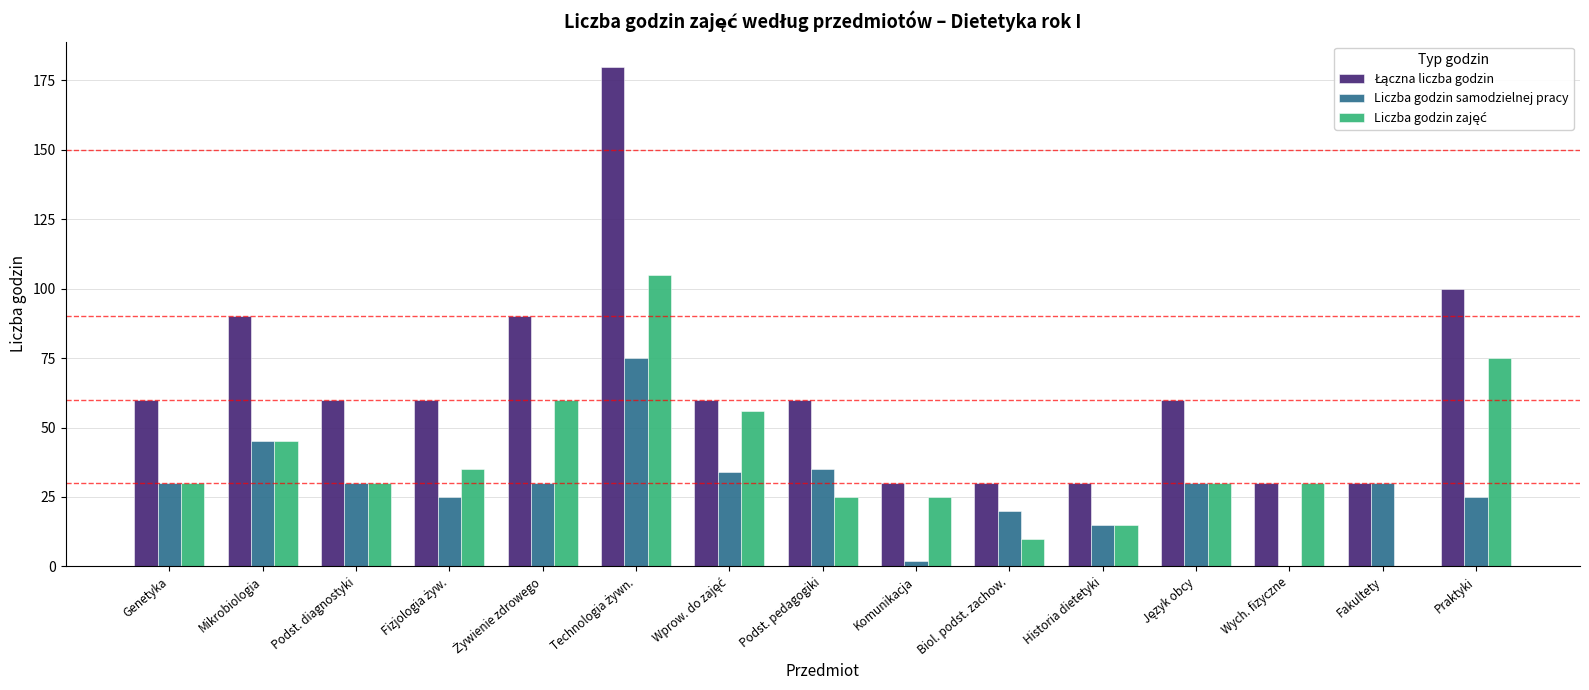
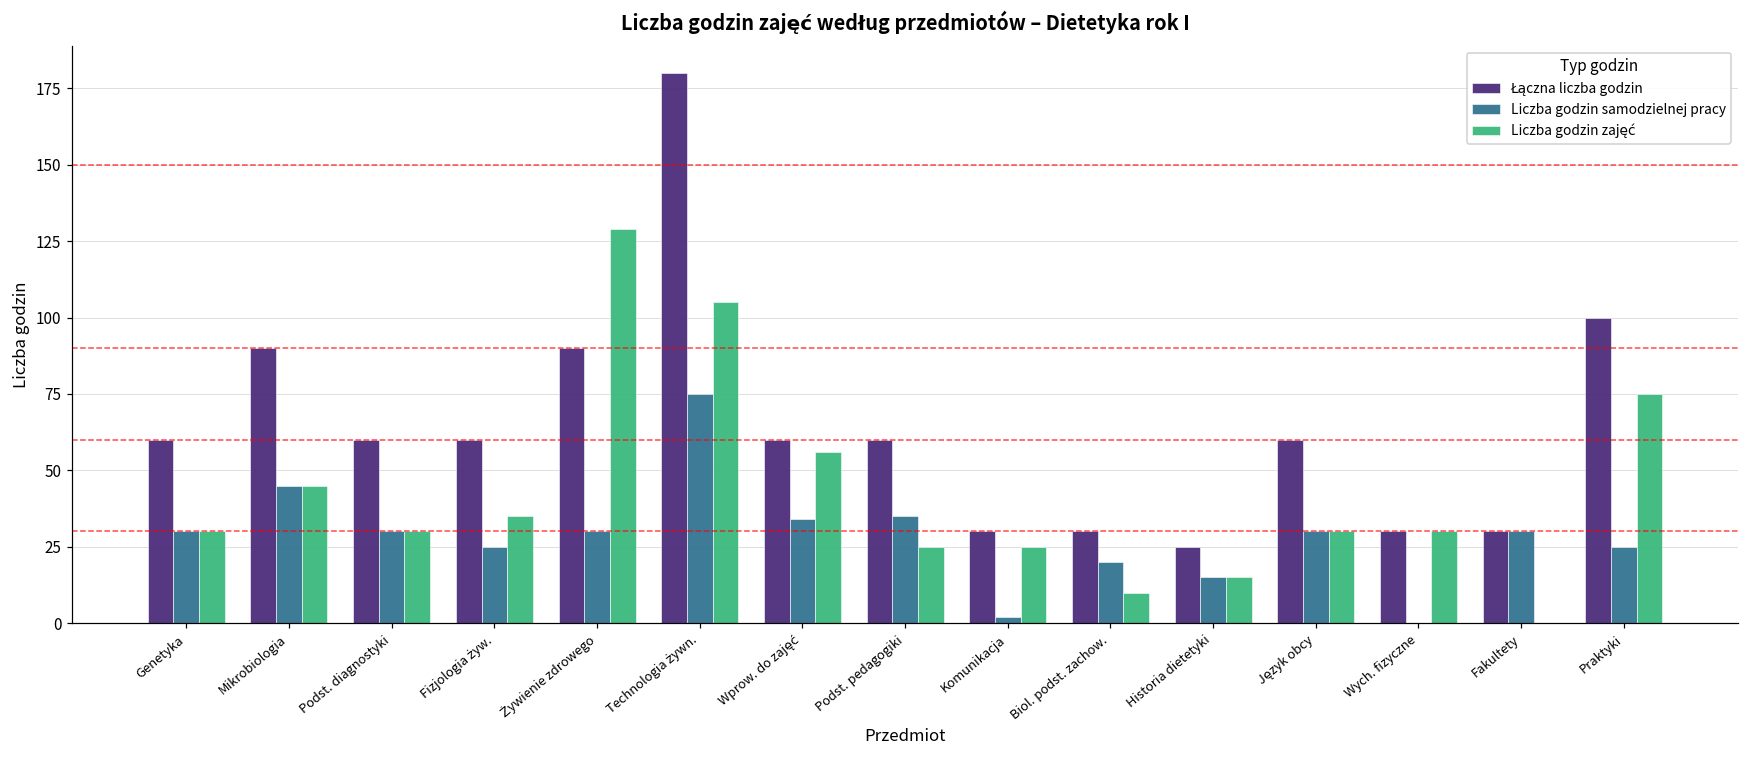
Liczba godzin zajęć, Żywienie zdrowego: 60 -> 129
Łączna liczba godzin, Historia dietetyki: 30 -> 25
